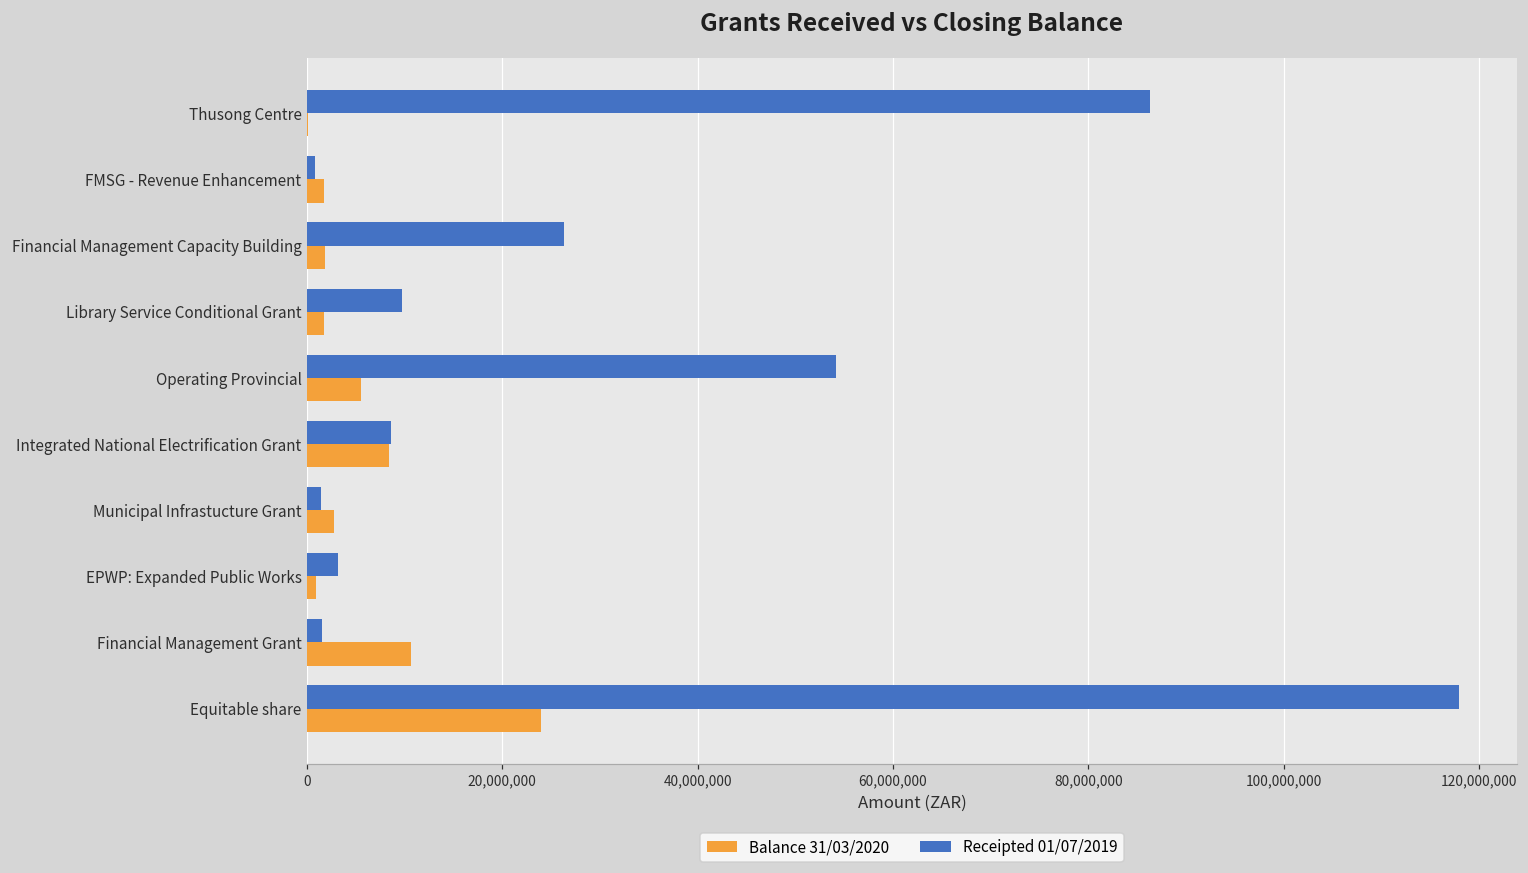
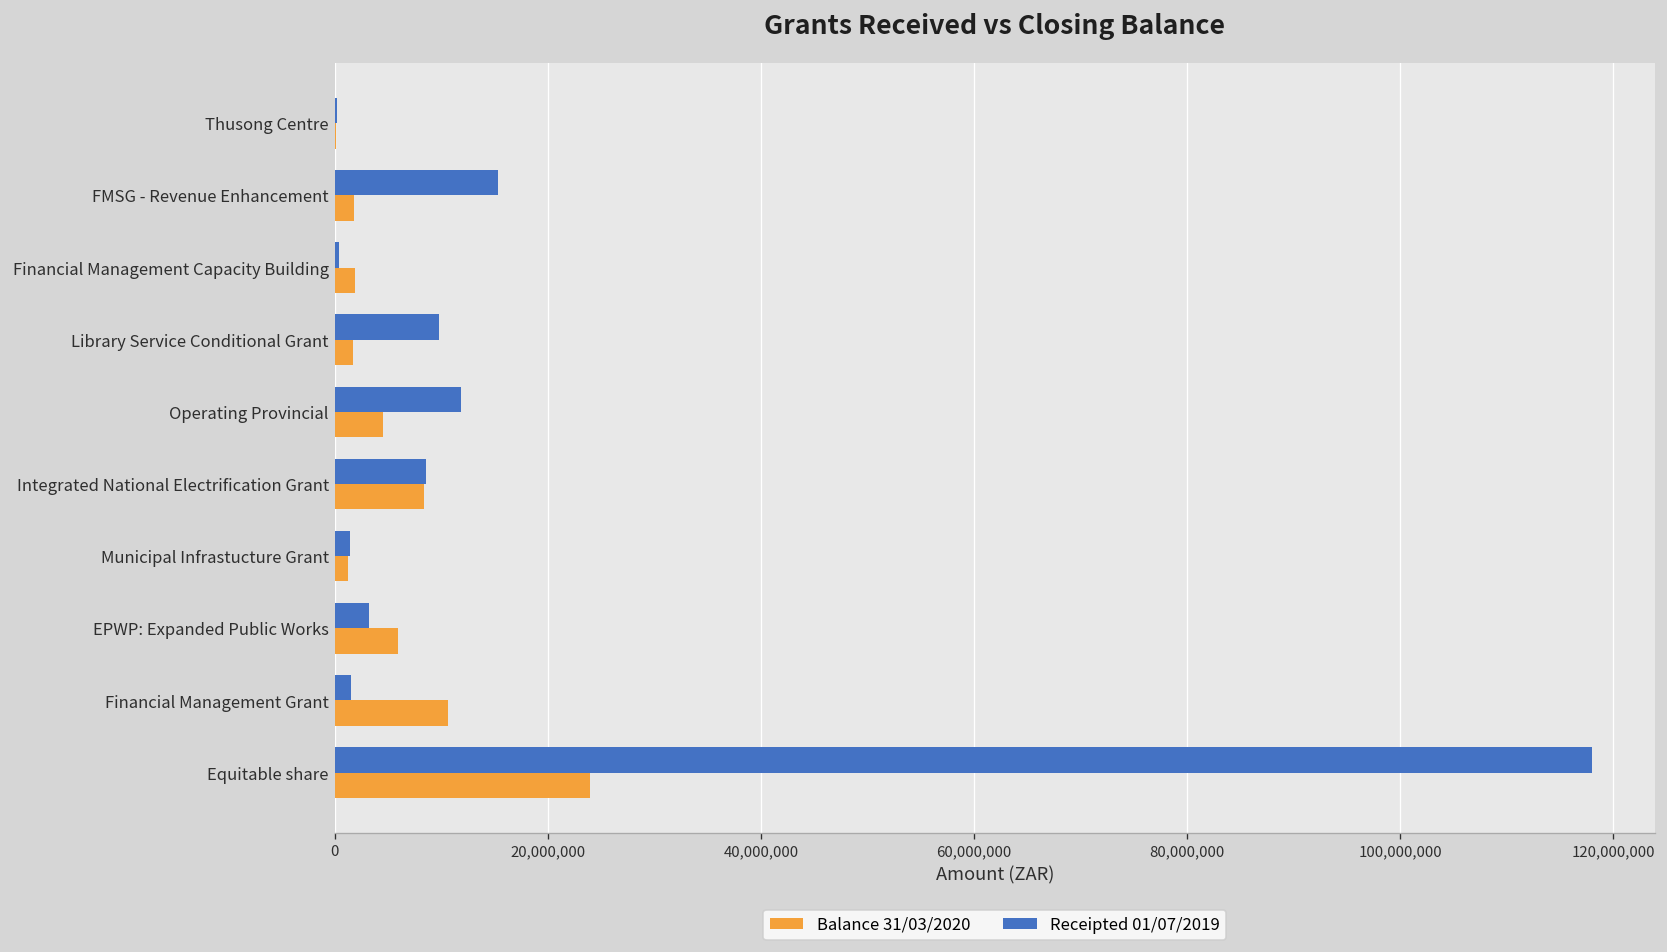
Receipted 01/07/2019, Thusong Centre: 86,000,000 -> 0
Receipted 01/07/2019, FMSG - Revenue Enhancement: 1,000,000 -> 15,000,000
Receipted 01/07/2019, Financial Management Capacity Building: 26,000,000 -> 0
Receipted 01/07/2019, Operating Provincial: 54,000,000 -> 12,000,000
Balance 31/03/2020, Operating Provincial: 5,000,000 -> 4,000,000
Balance 31/03/2020, Municipal Infrastucture Grant: 3,000,000 -> 1,000,000
Balance 31/03/2020, EPWP: Expanded Public Works: 1,000,000 -> 6,000,000
